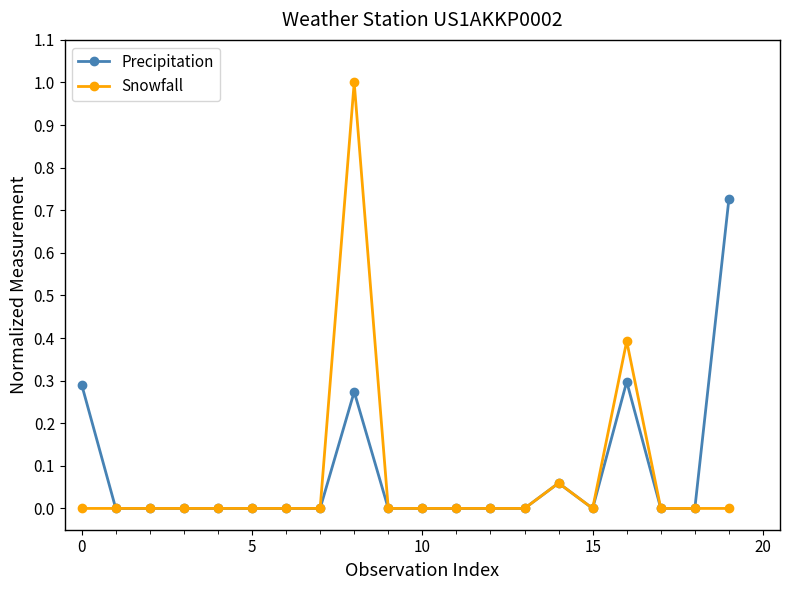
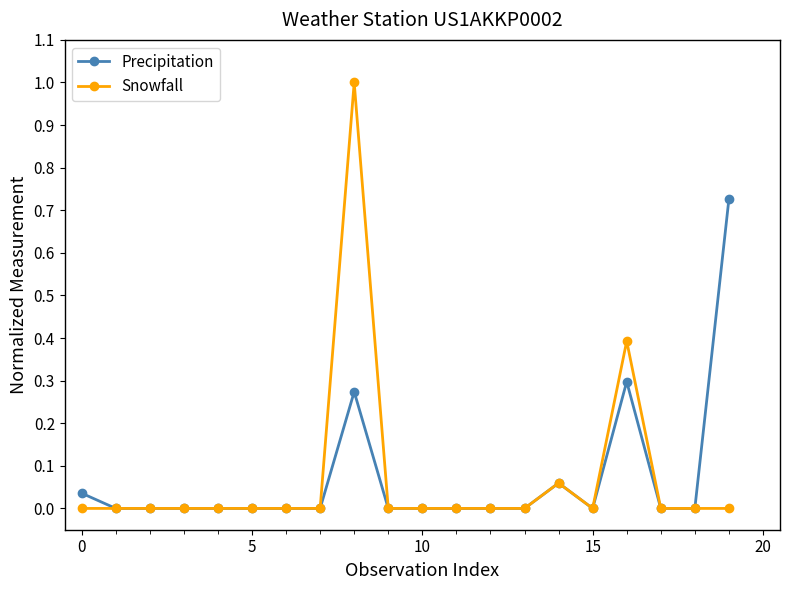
Precipitation, 0: 0.29 -> 0.04
